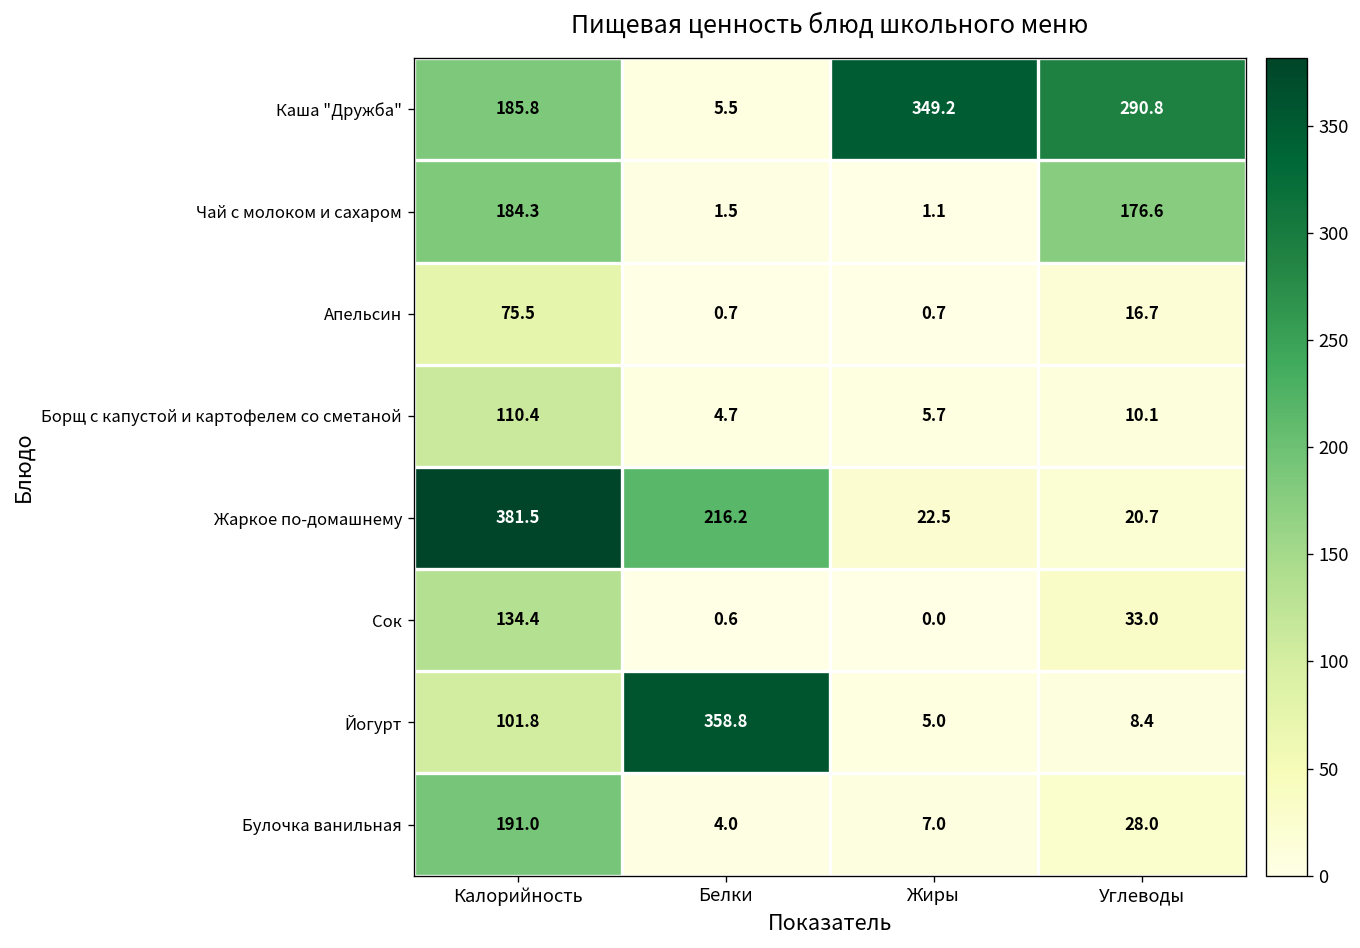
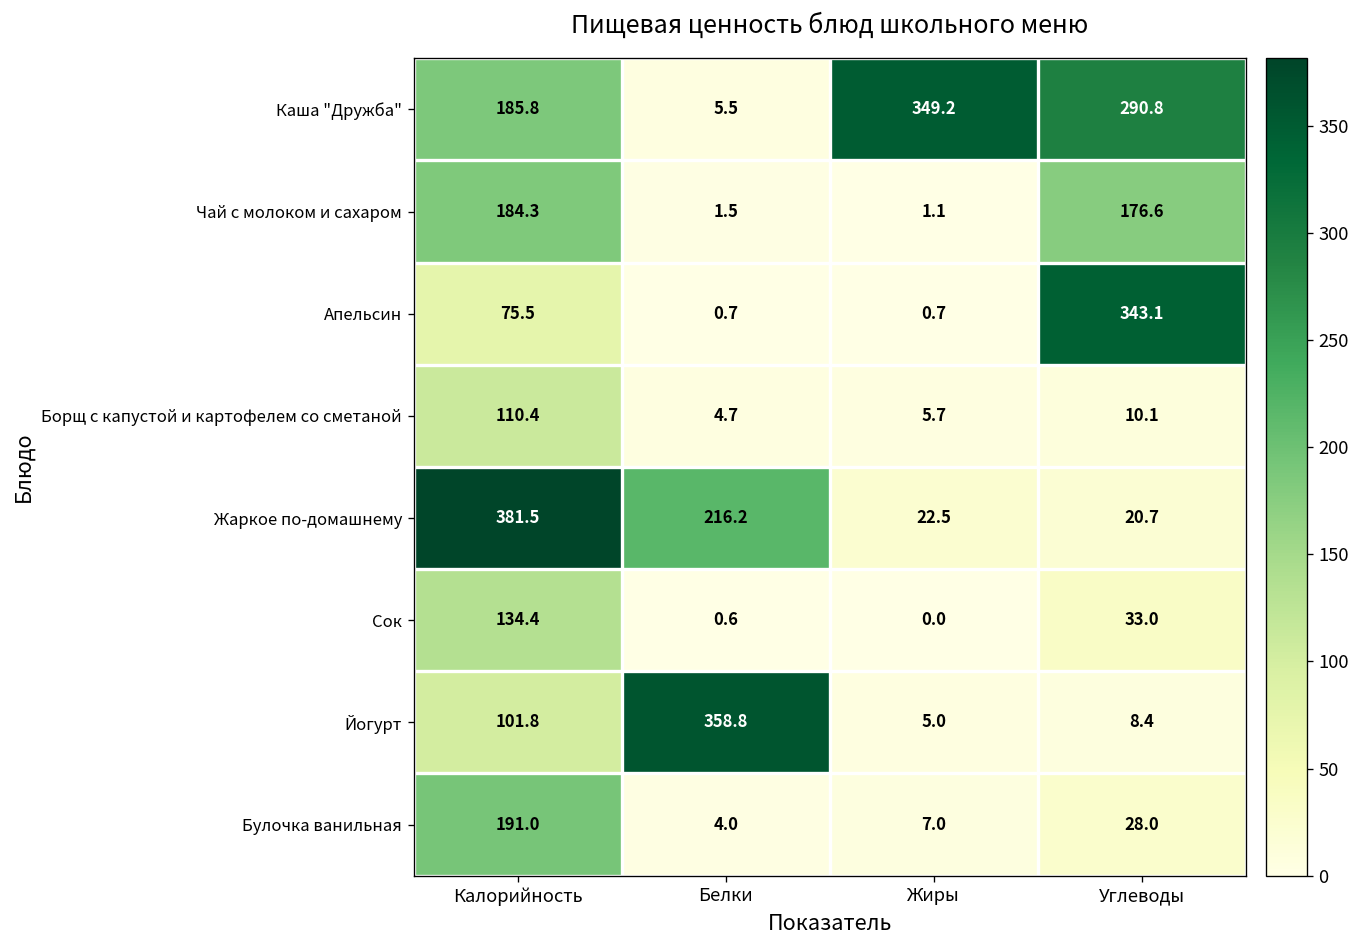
Апельсин, Углеводы: 16.7 -> 343.1
